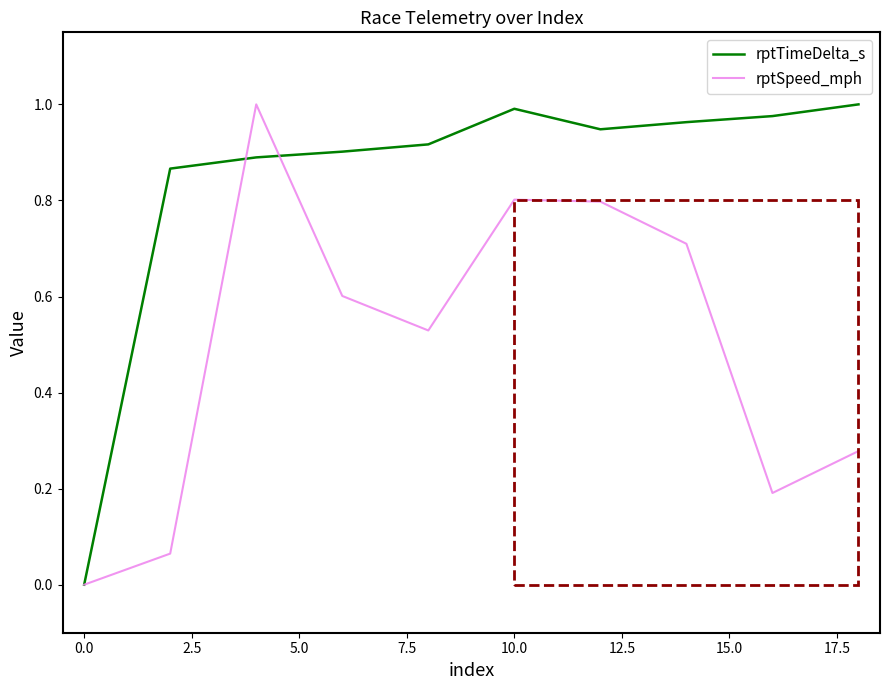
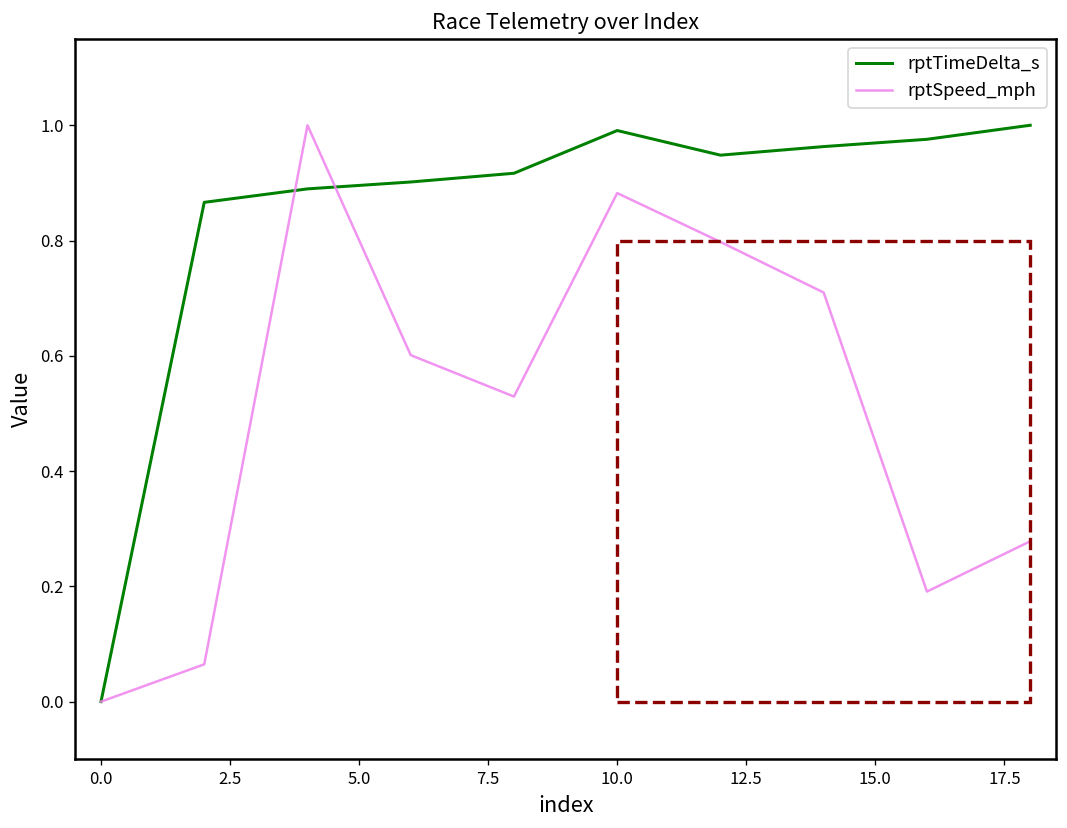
rptSpeed_mph, 10.0: 0.80 -> 0.88
